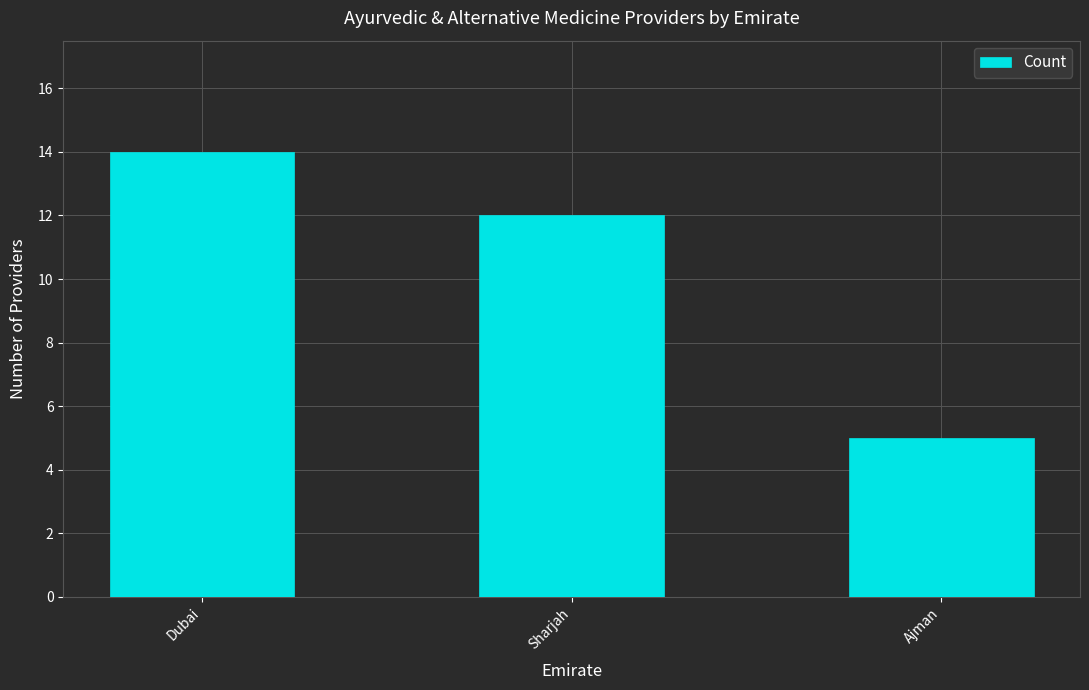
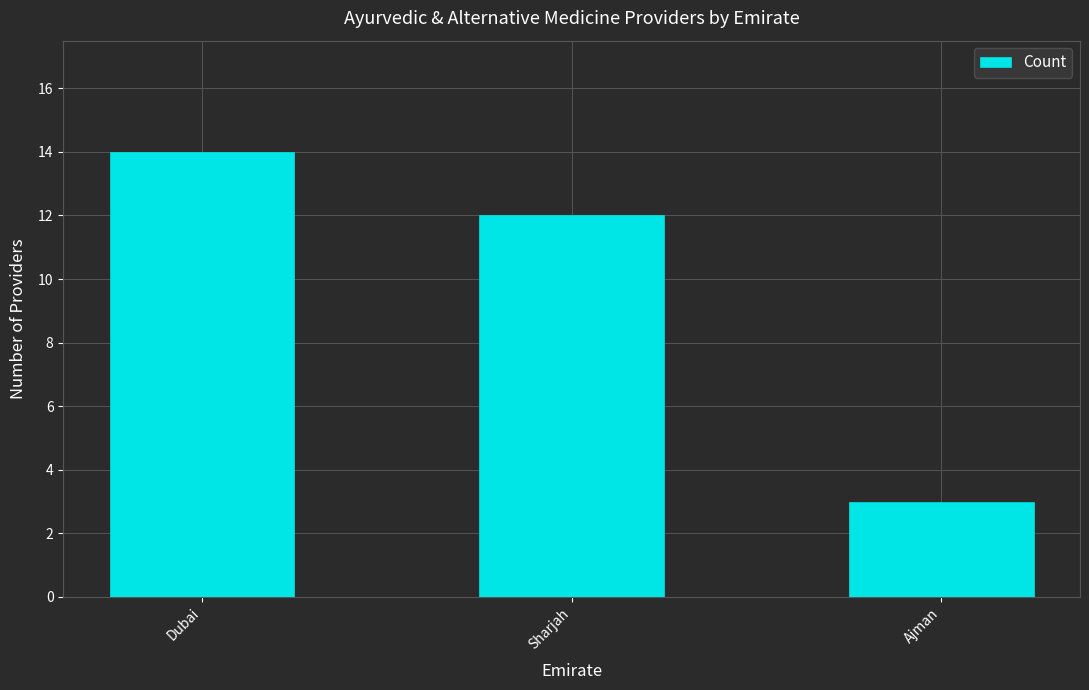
Ajman: 5 -> 3
